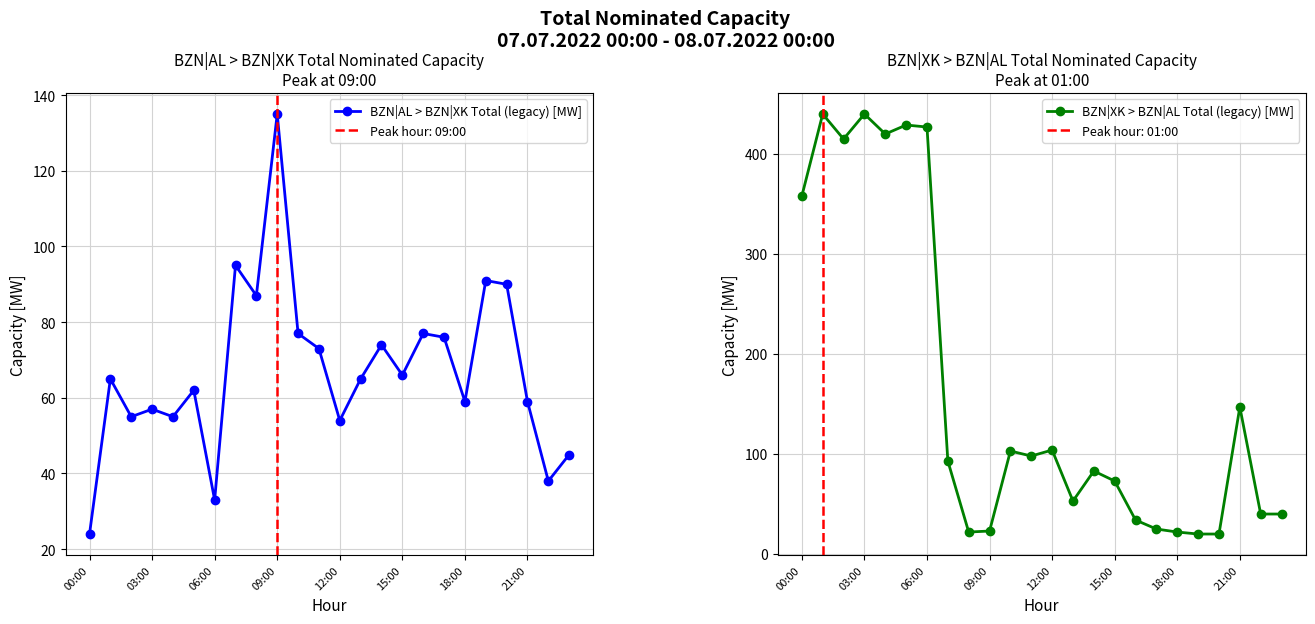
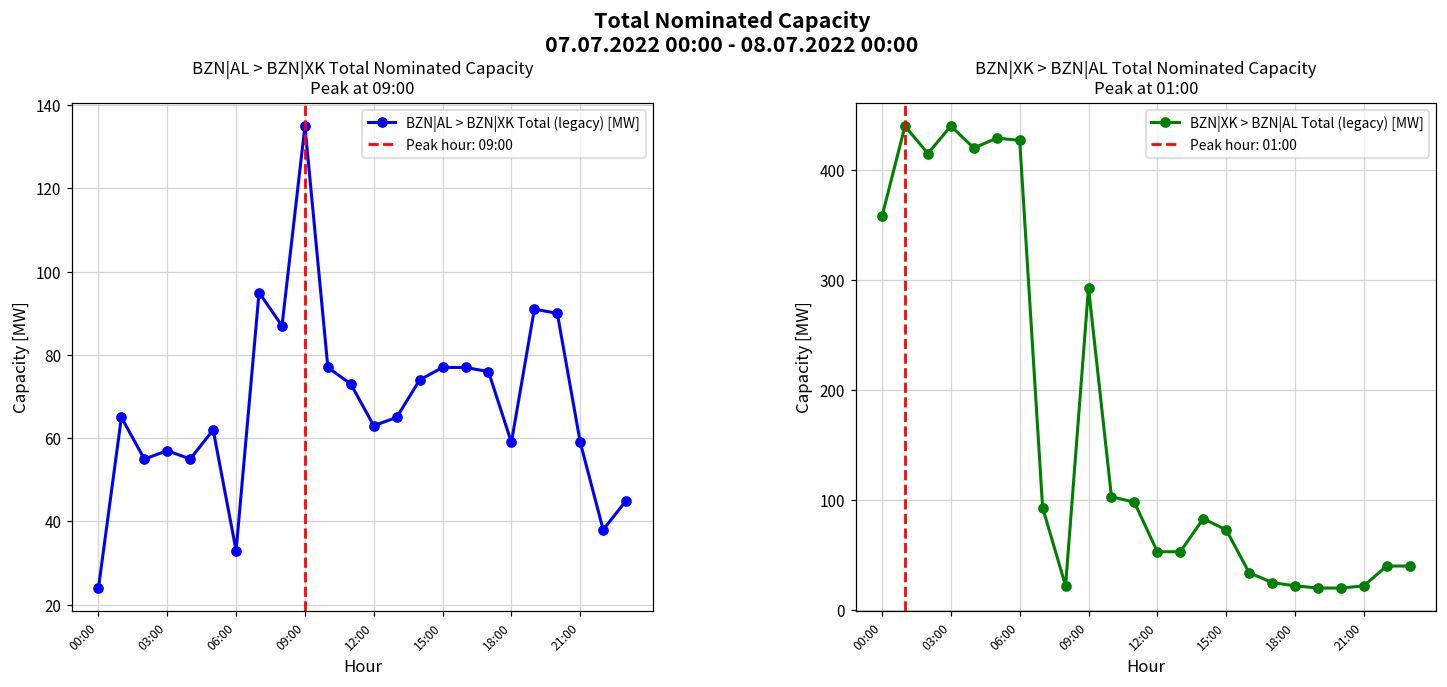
BZN|AL > BZN|XK Total Nominated Capacity Peak at 09:00, 12:00: 54 -> 63
BZN|AL > BZN|XK Total Nominated Capacity Peak at 09:00, 15:00: 66 -> 77
BZN|XK > BZN|AL Total Nominated Capacity Peak at 01:00, 09:00: 20 -> 290
BZN|XK > BZN|AL Total Nominated Capacity Peak at 01:00, 12:00: 100 -> 50
BZN|XK > BZN|AL Total Nominated Capacity Peak at 01:00, 21:00: 150 -> 20
